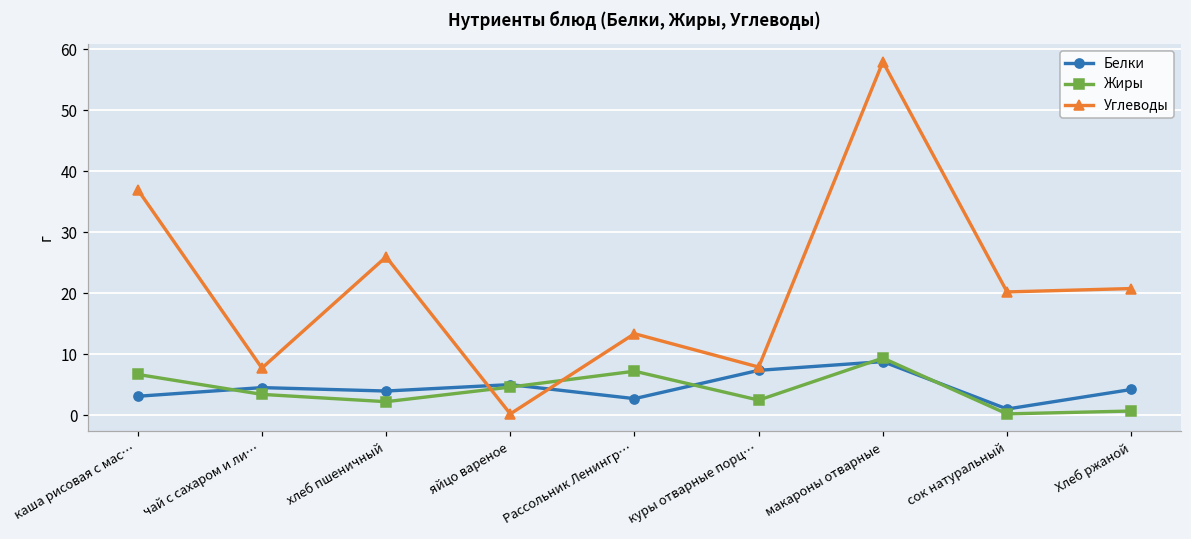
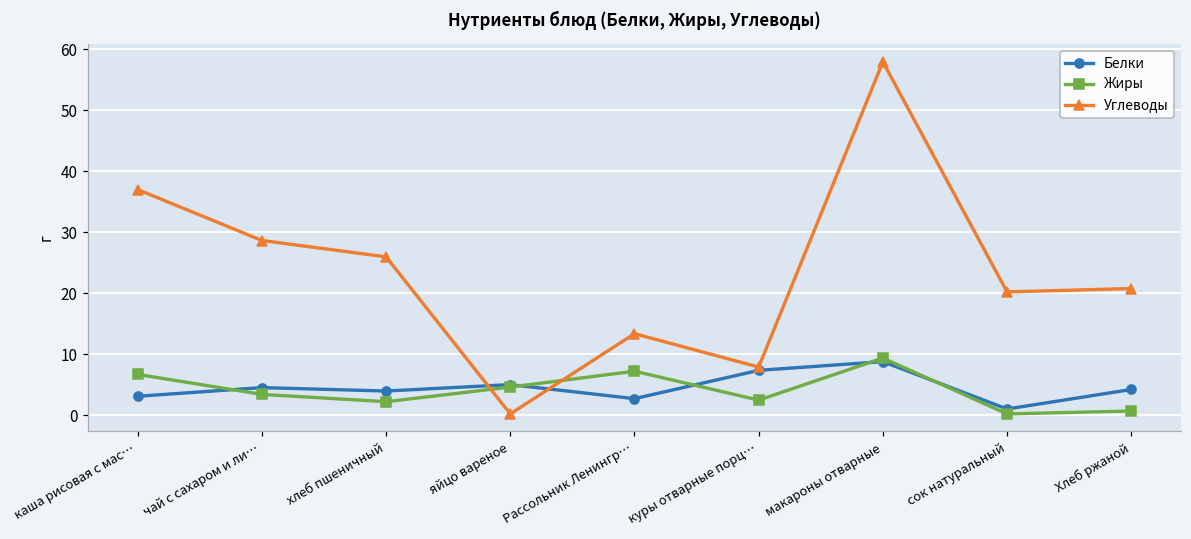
Углеводы, чай с сахаром и ли…: 8 -> 29
